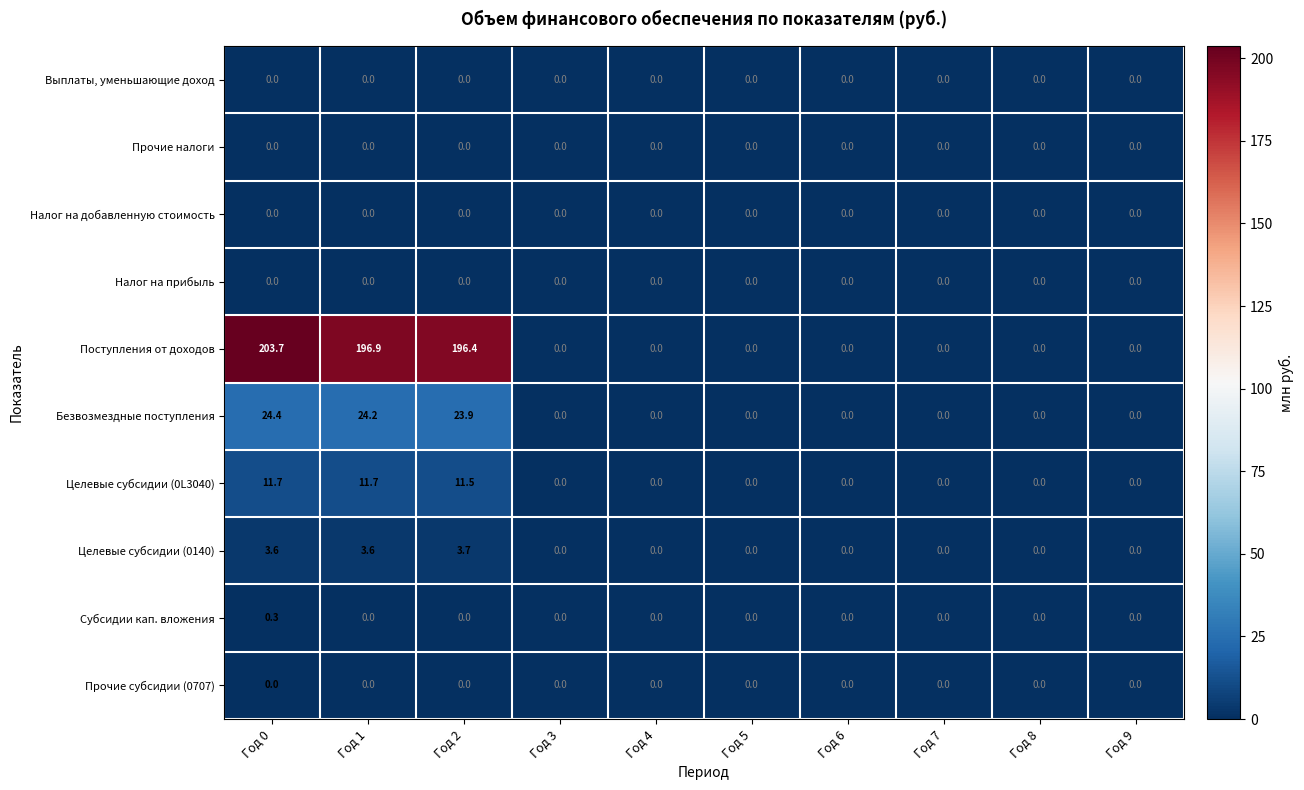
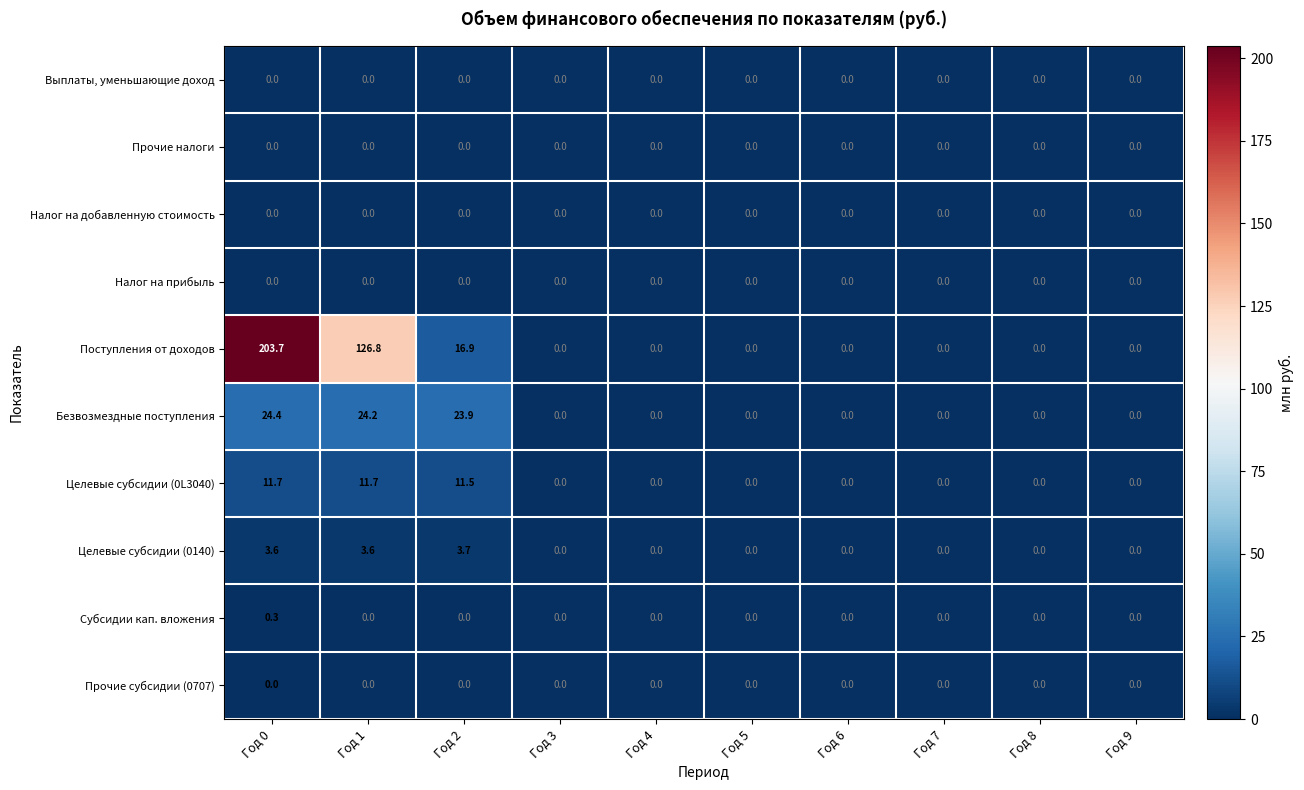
Поступления от доходов, Год 1: 196.9 -> 126.8
Поступления от доходов, Год 2: 196.4 -> 16.9
